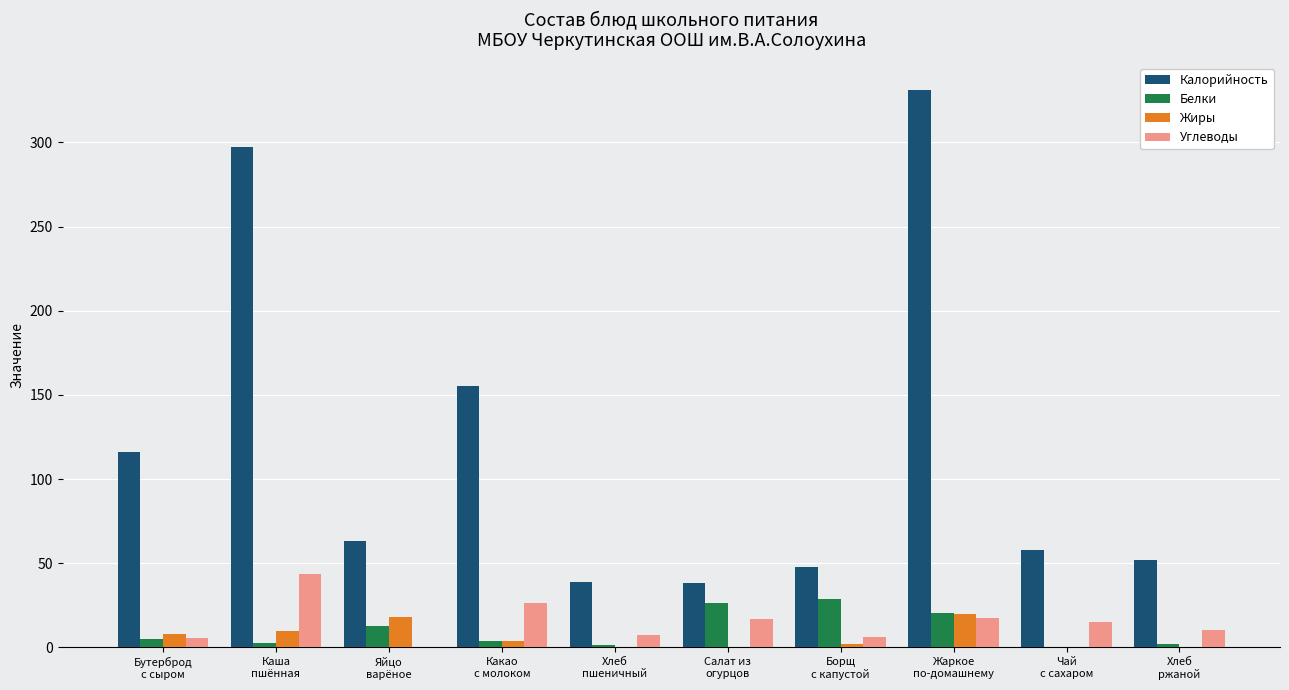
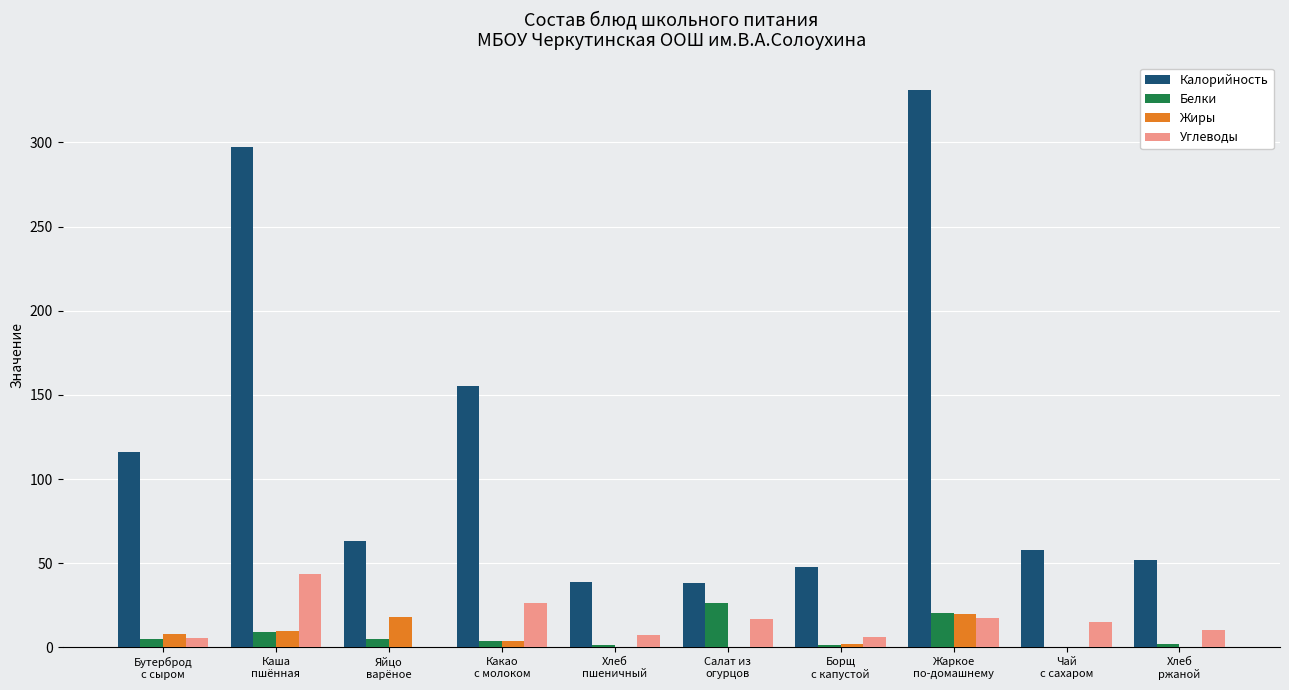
Белки, Каша пшённая: 3 -> 9
Белки, Яйцо варёное: 13 -> 5
Белки, Борщ с капустой: 29 -> 1
